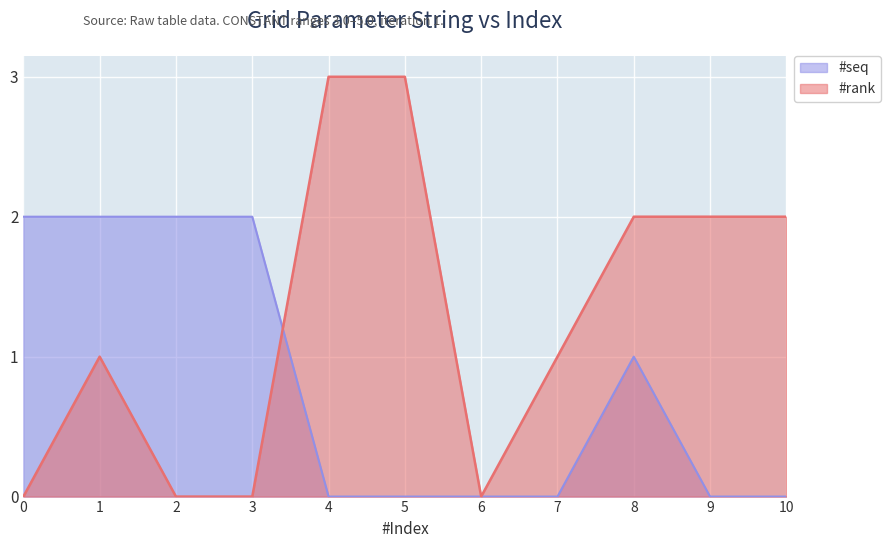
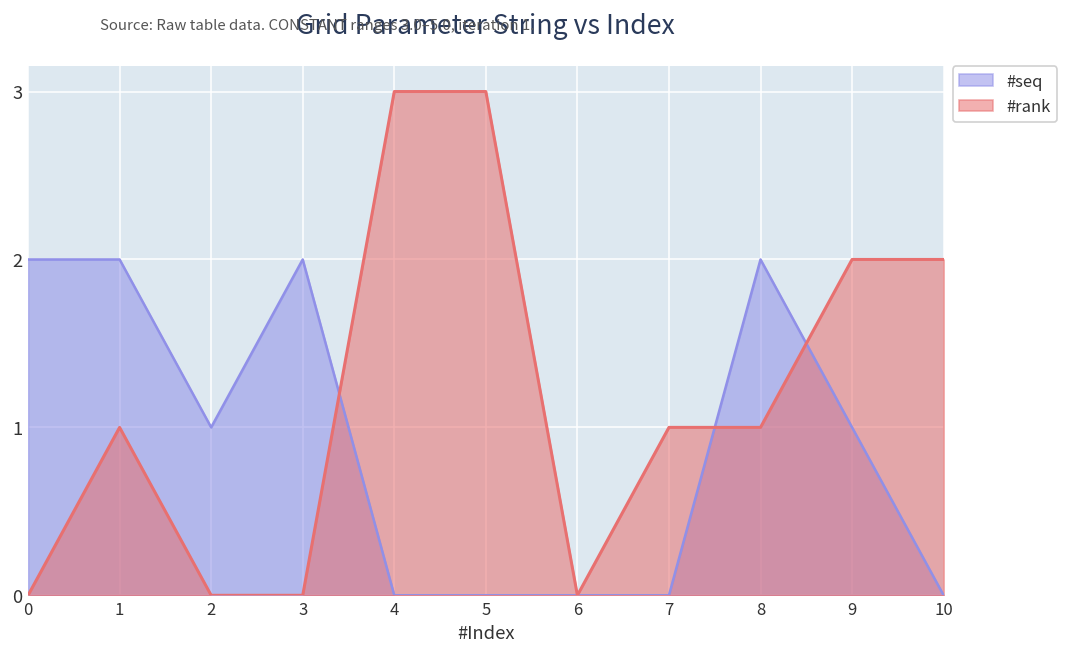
#seq, 2: 2 -> 1
#seq, 8: 1 -> 2
#rank, 8: 2 -> 1
#seq, 9: 0 -> 1
